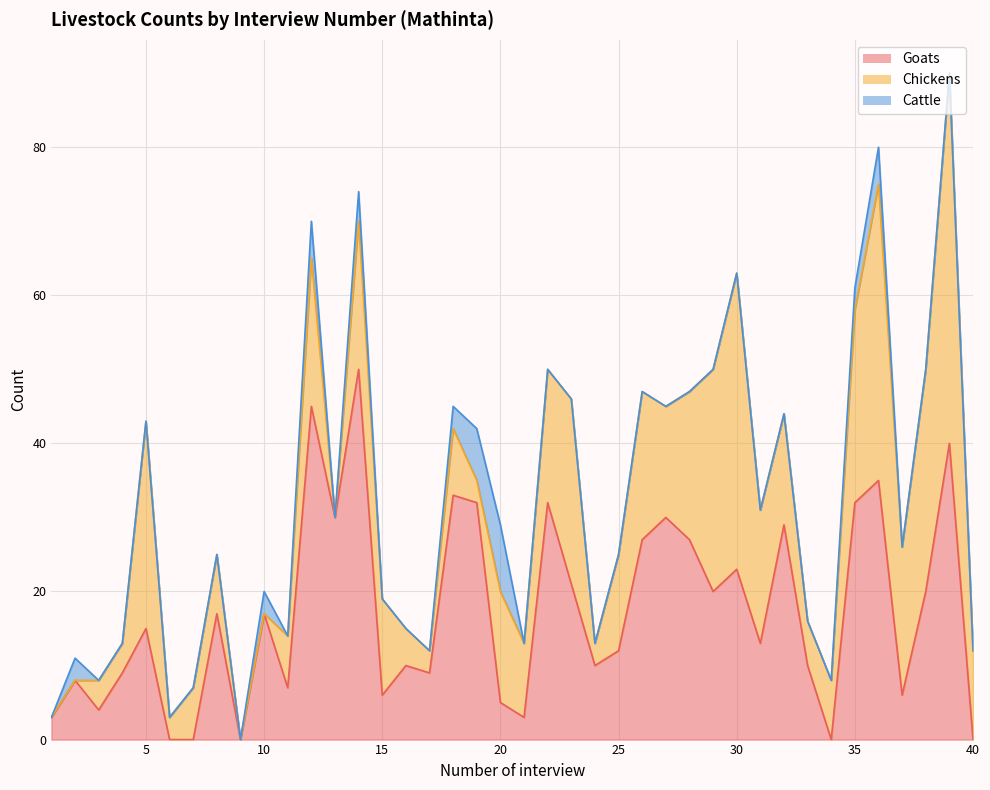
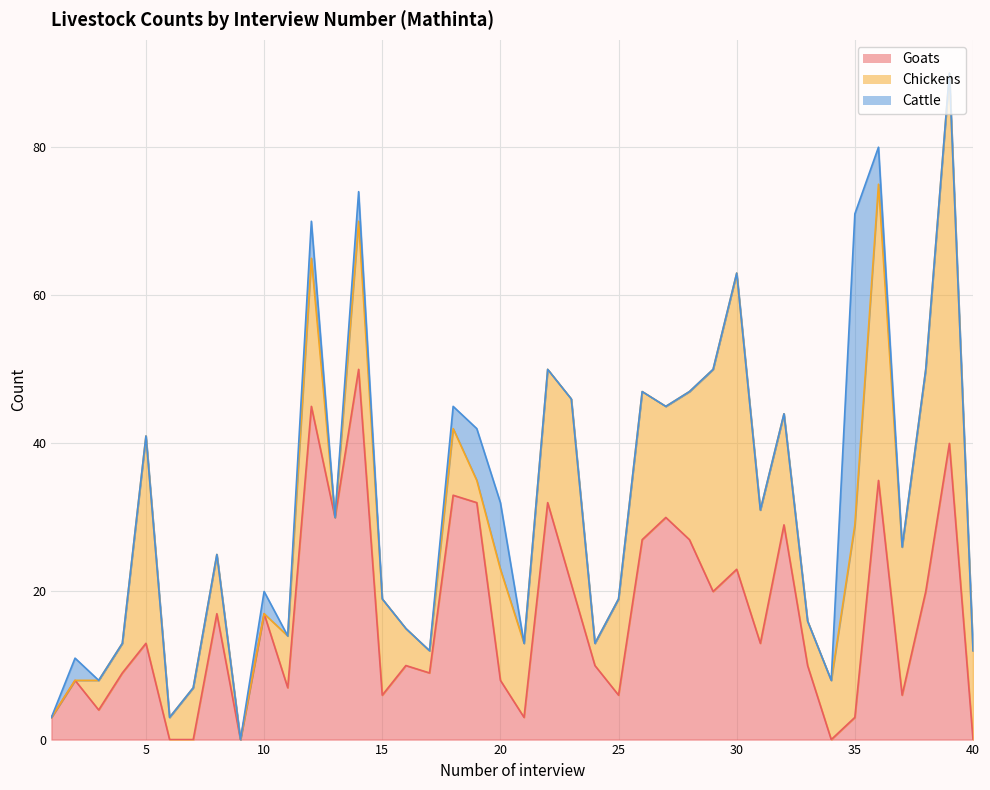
Goats, 5: 15 -> 13
Goats, 20: 5 -> 8
Goats, 25: 12 -> 6
Goats, 35: 32 -> 3
Cattle, 35: 3 -> 42
